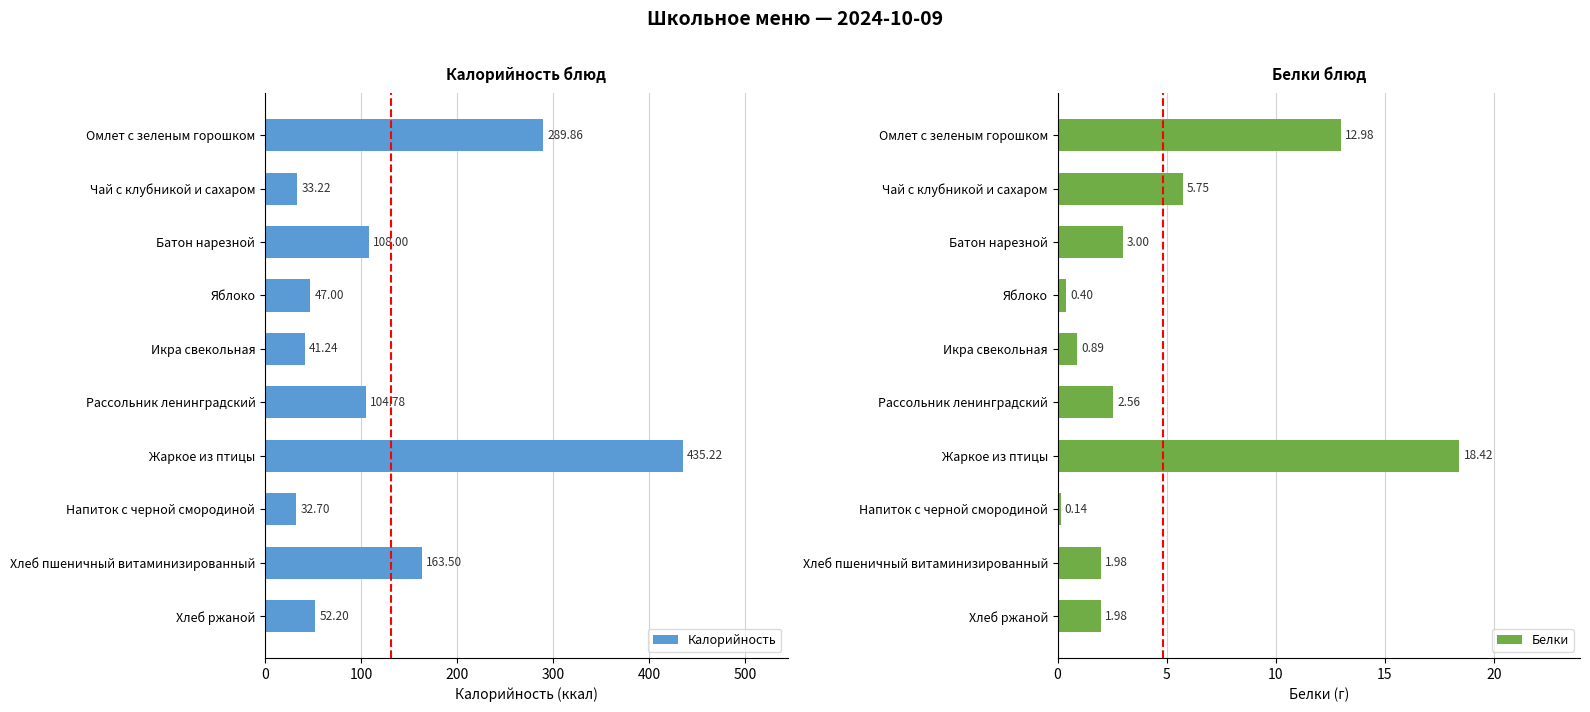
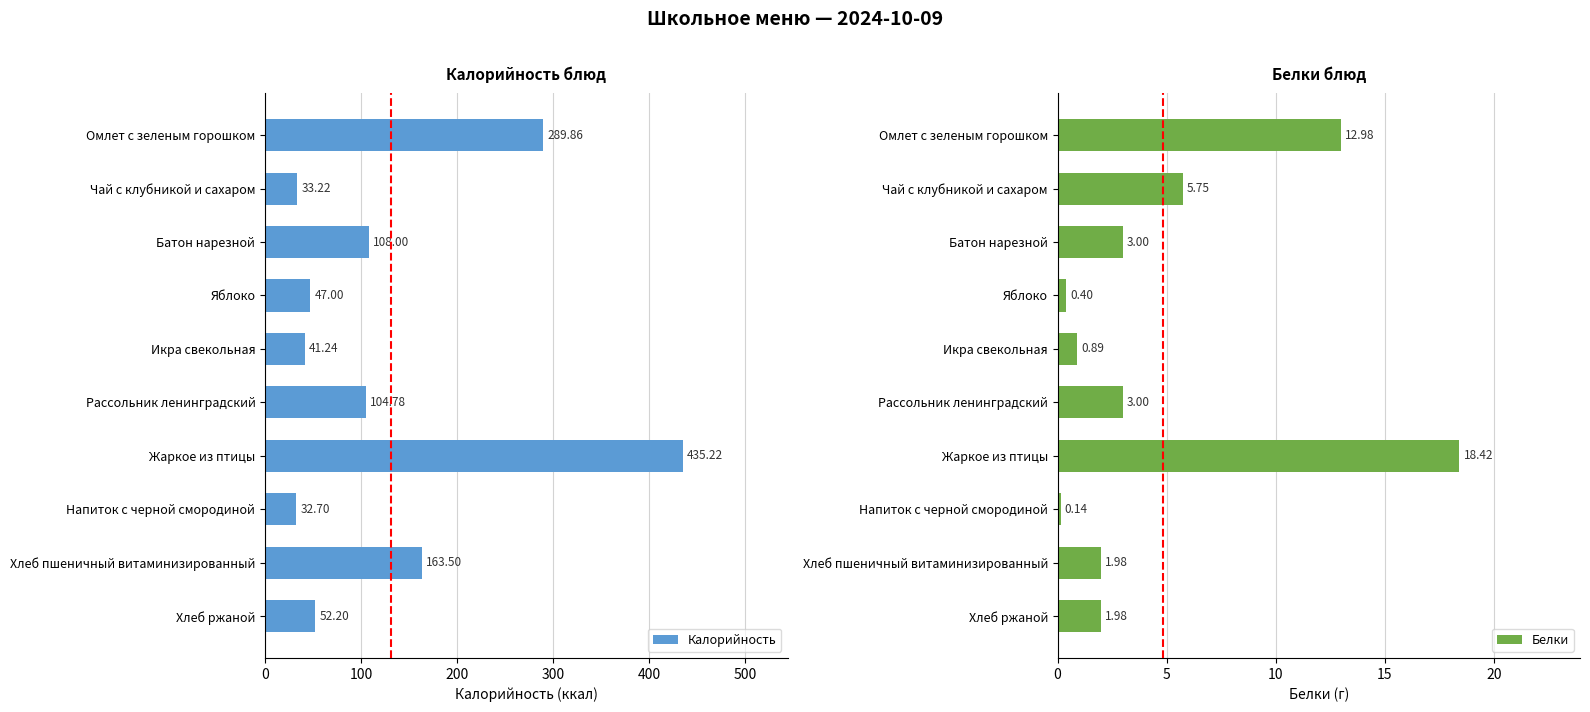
Белки блюд, Рассольник ленинградский: 2.56 -> 3.00
